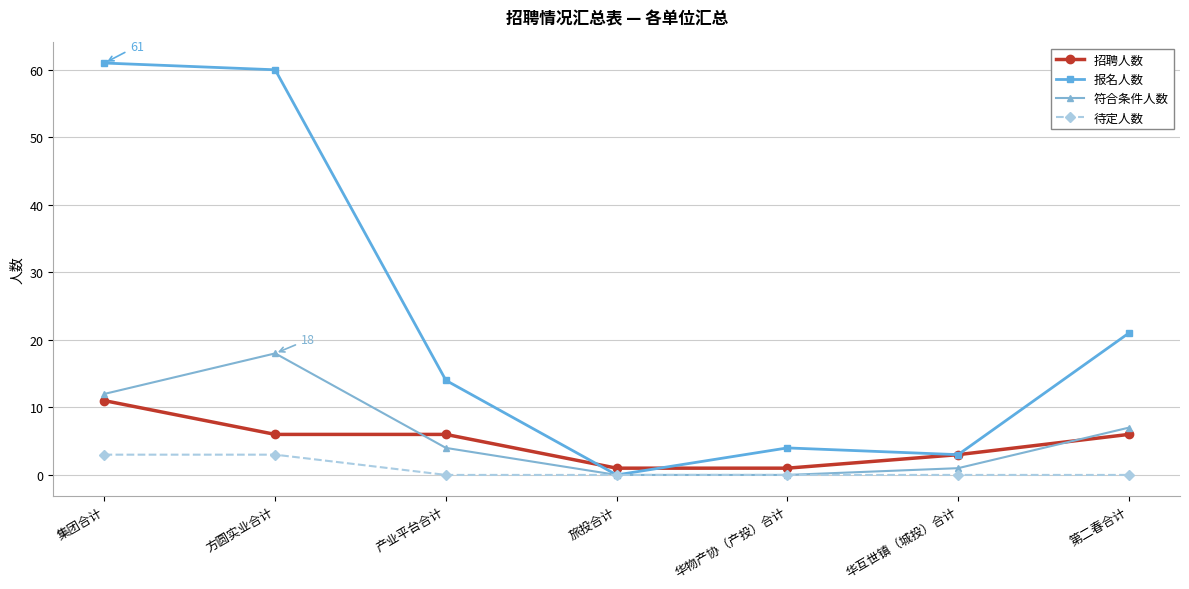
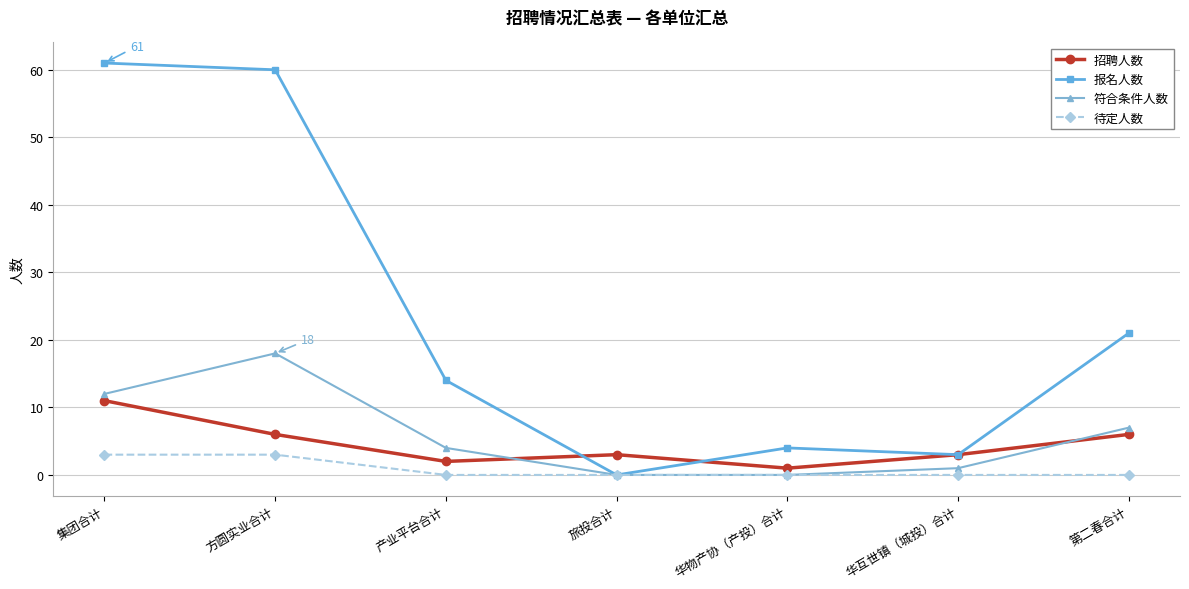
招聘人数, 产业平台合计: 6 -> 2
招聘人数, 旅投合计: 1 -> 3
